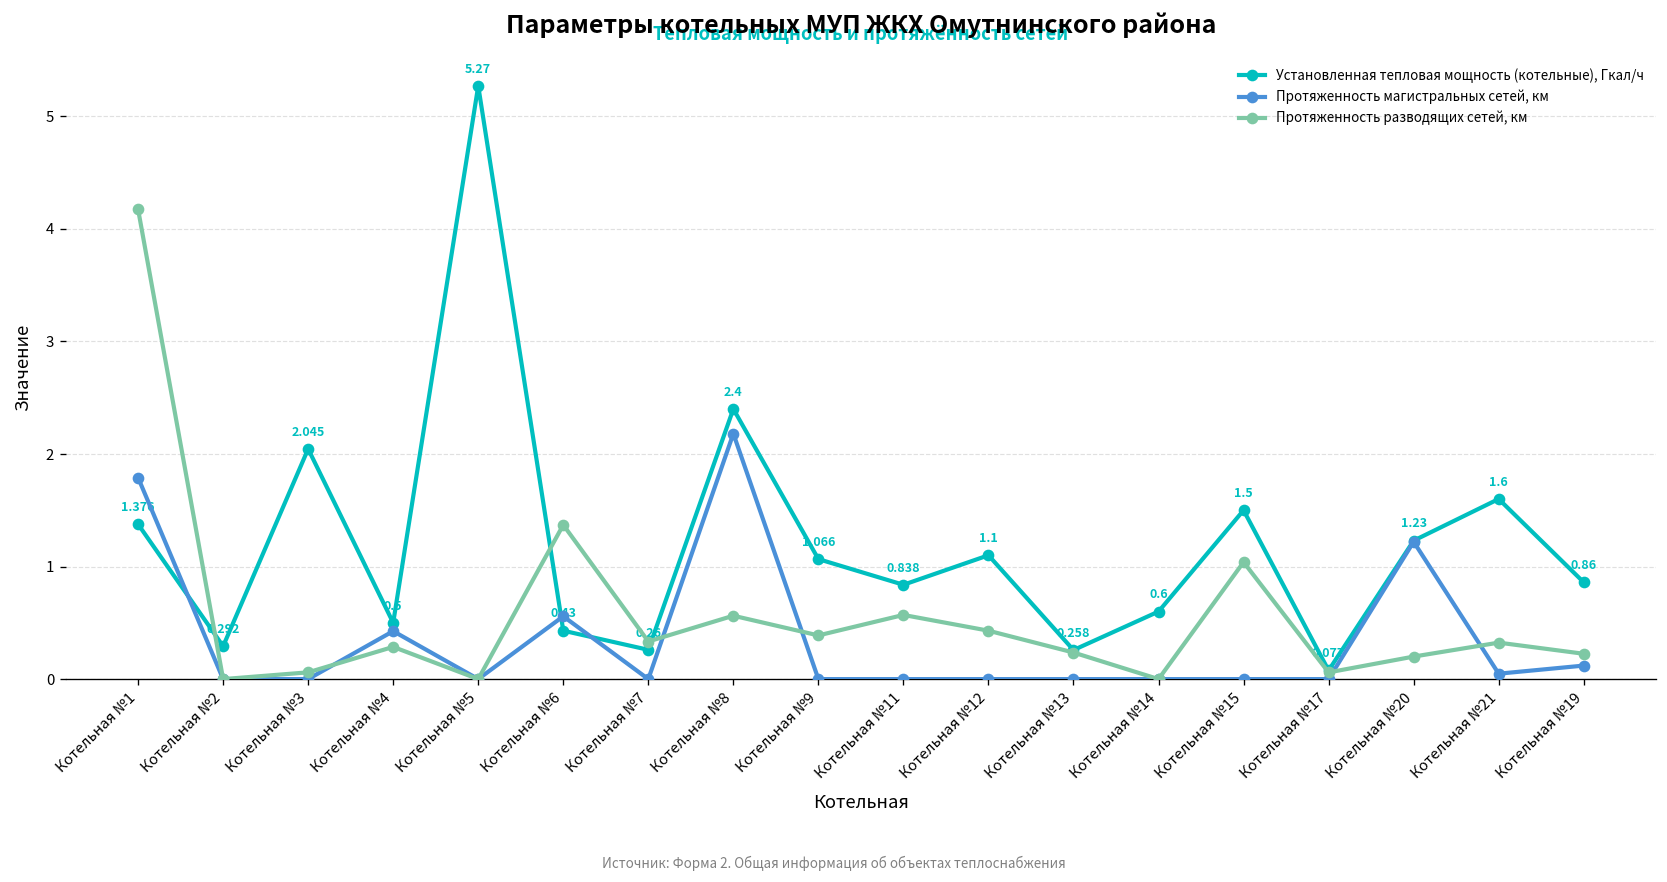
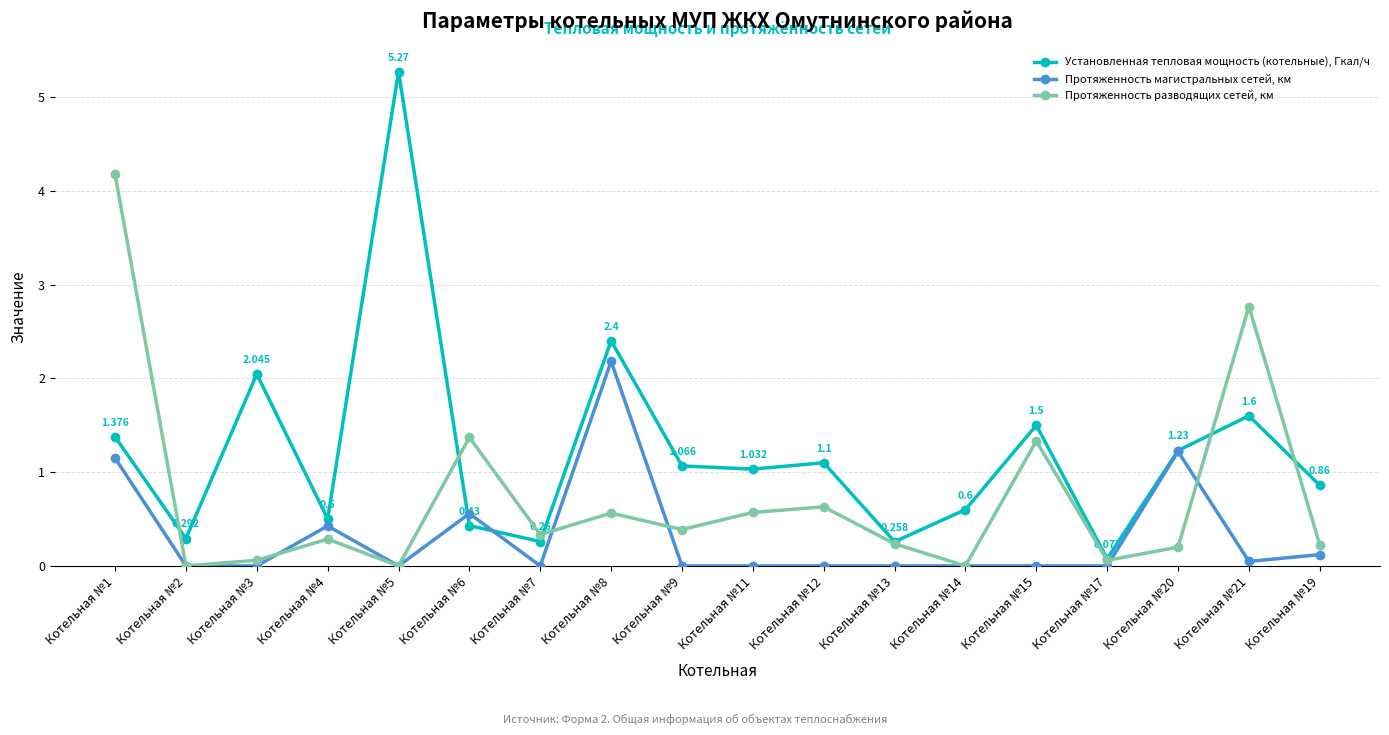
Протяженность магистральных сетей, км, Котельная №1: 1.8 -> 1.2
Установленная тепловая мощность (котельные), Гкал/ч, Котельная №11: 0.838 -> 1.032
Протяженность разводящих сетей, км, Котельная №12: 0.4 -> 0.6
Протяженность разводящих сетей, км, Котельная №15: 1.0 -> 1.3
Протяженность разводящих сетей, км, Котельная №21: 0.3 -> 2.8
